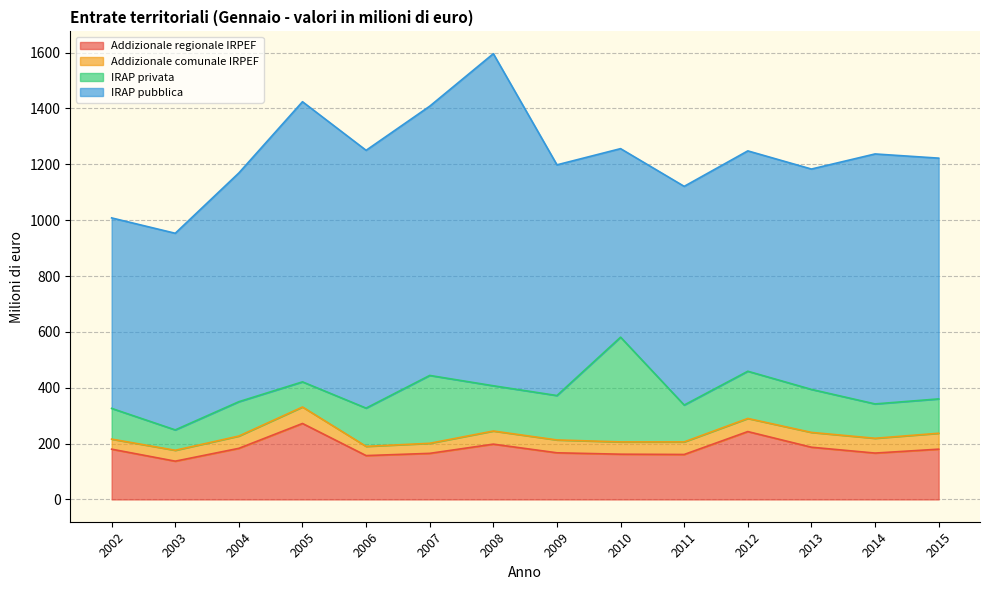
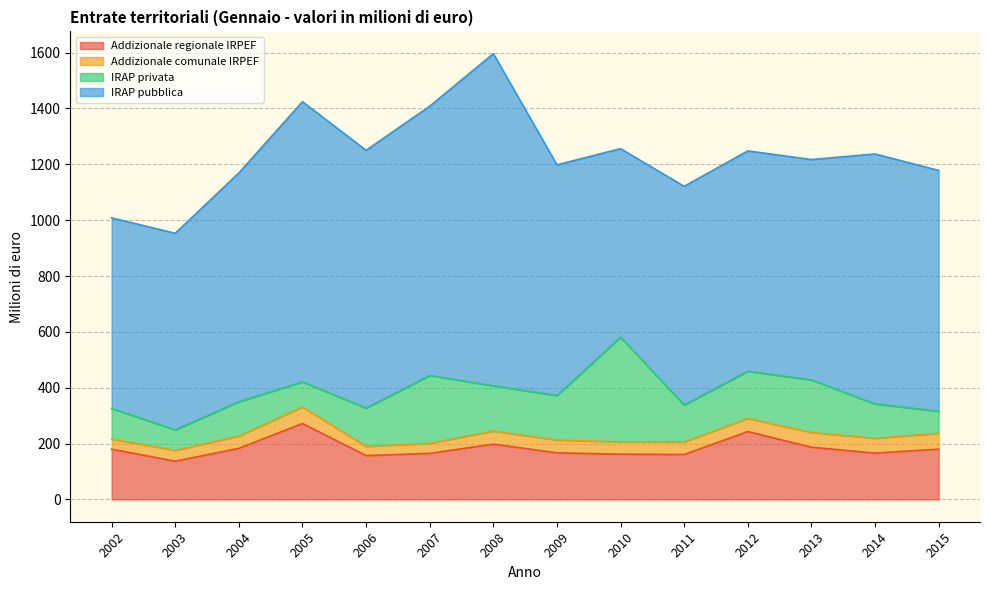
IRAP privata, 2013: 150 -> 190
IRAP privata, 2015: 120 -> 80
